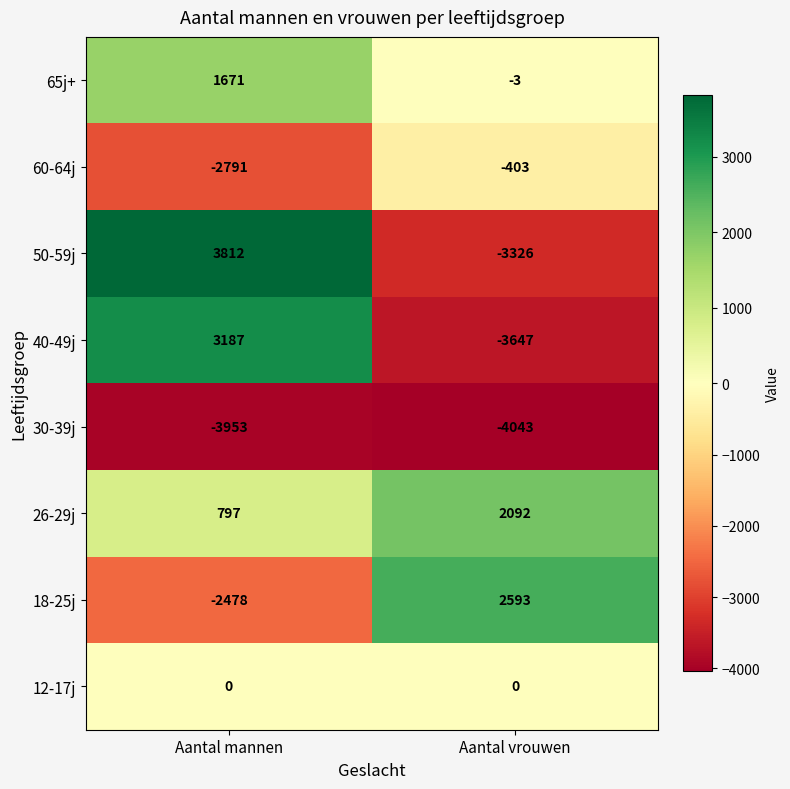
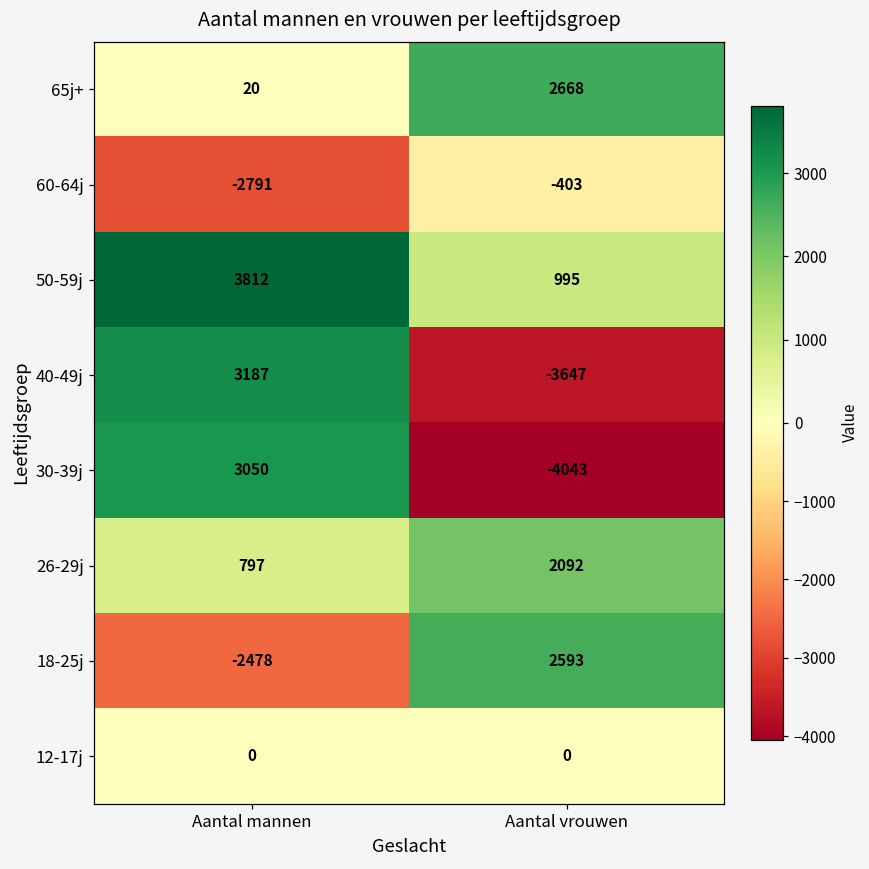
65j+, Aantal mannen: 1671 -> 20
65j+, Aantal vrouwen: -3 -> 2668
50-59j, Aantal vrouwen: -3326 -> 995
30-39j, Aantal mannen: -3953 -> 3050
